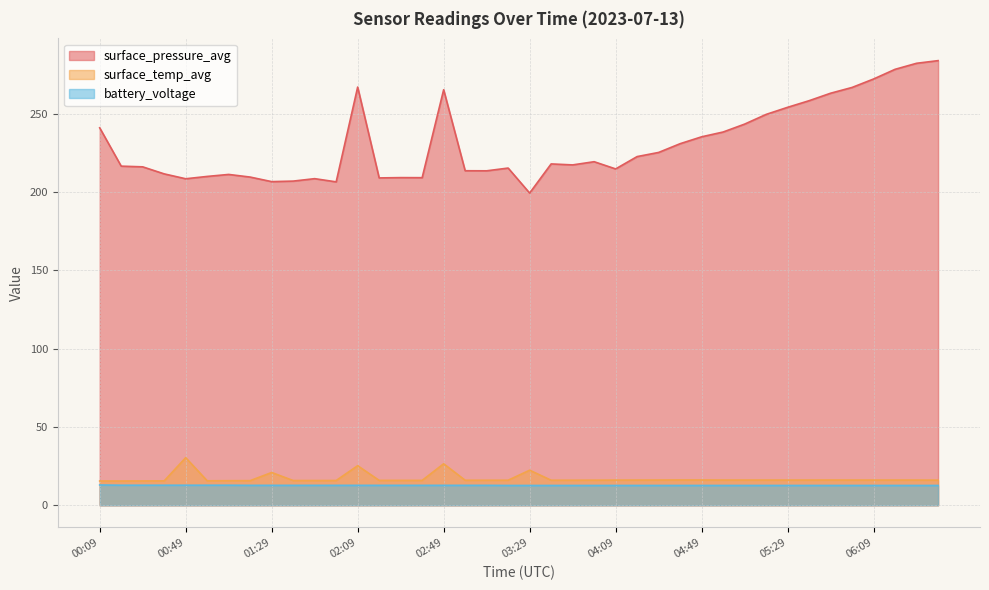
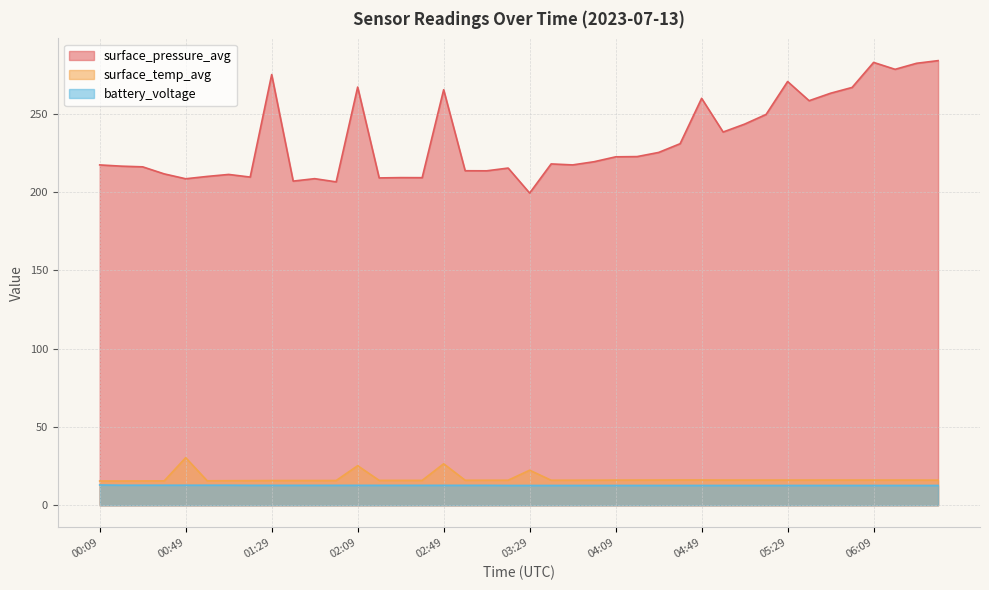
surface_pressure_avg, 00:09: 241 -> 217
surface_pressure_avg, 01:29: 207 -> 275
surface_temp_avg, 01:29: 21 -> 16
surface_pressure_avg, 04:09: 215 -> 223
surface_pressure_avg, 04:49: 235 -> 260
surface_pressure_avg, 05:29: 254 -> 271
surface_pressure_avg, 06:09: 272 -> 283
